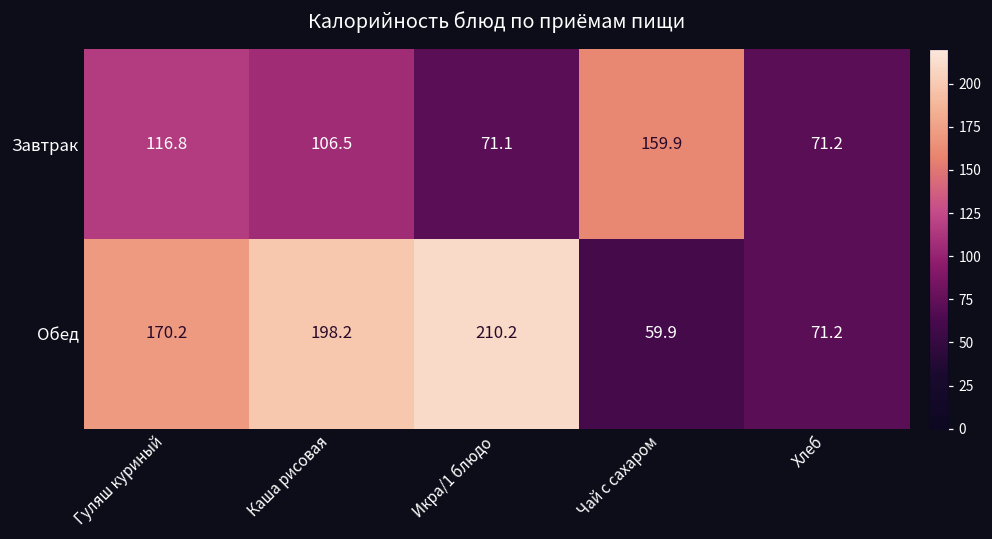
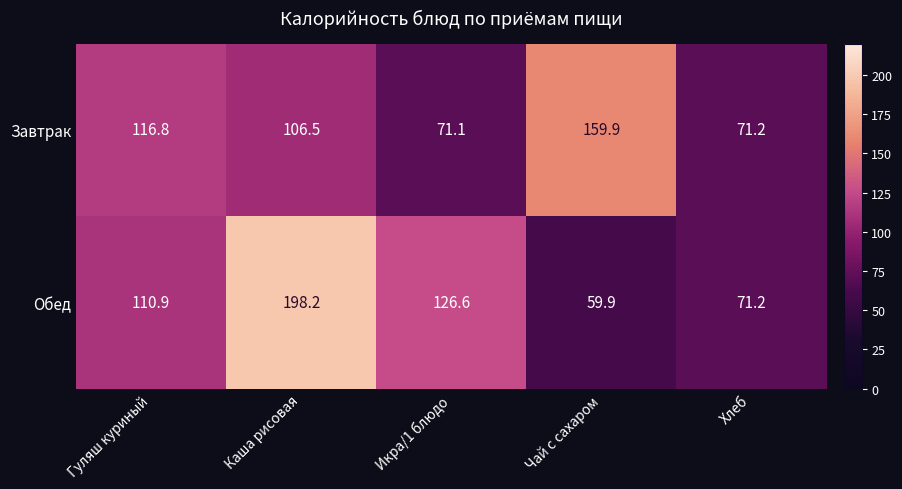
Обед, Гуляш куриный: 170.2 -> 110.9
Обед, Икра/1 блюдо: 210.2 -> 126.6
